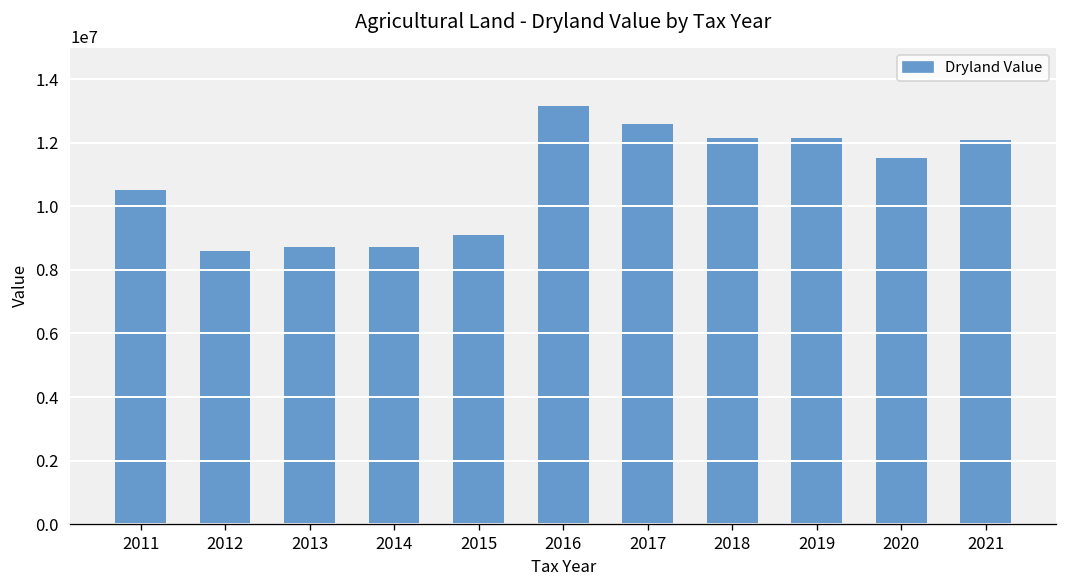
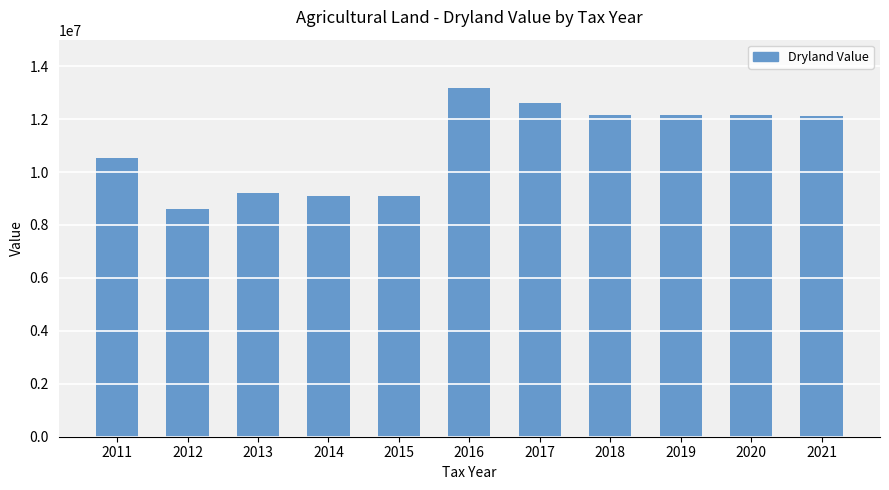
2013: 8700000 -> 9200000
2014: 8700000 -> 9100000
2020: 11500000 -> 12100000
